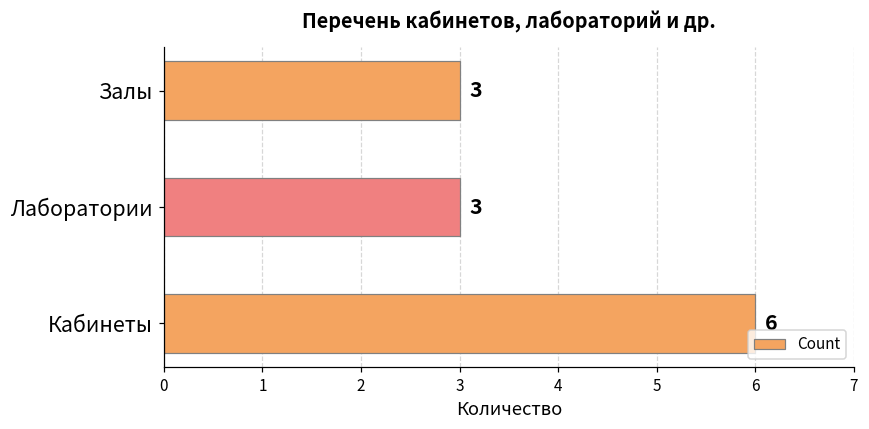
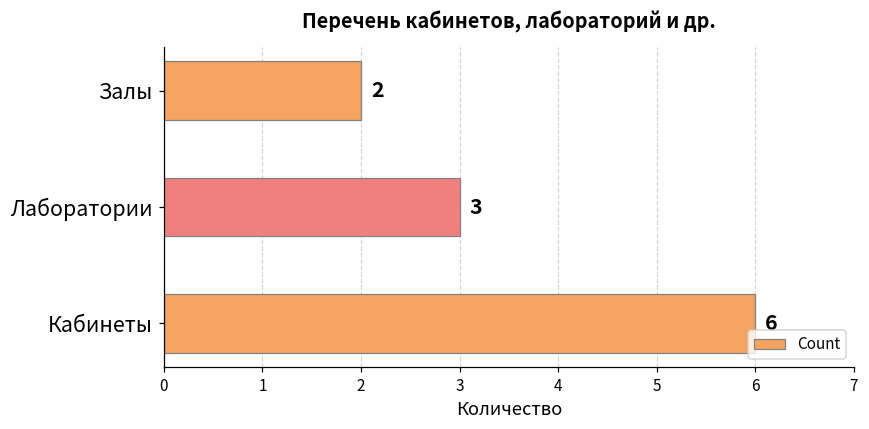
Залы: 3 -> 2
